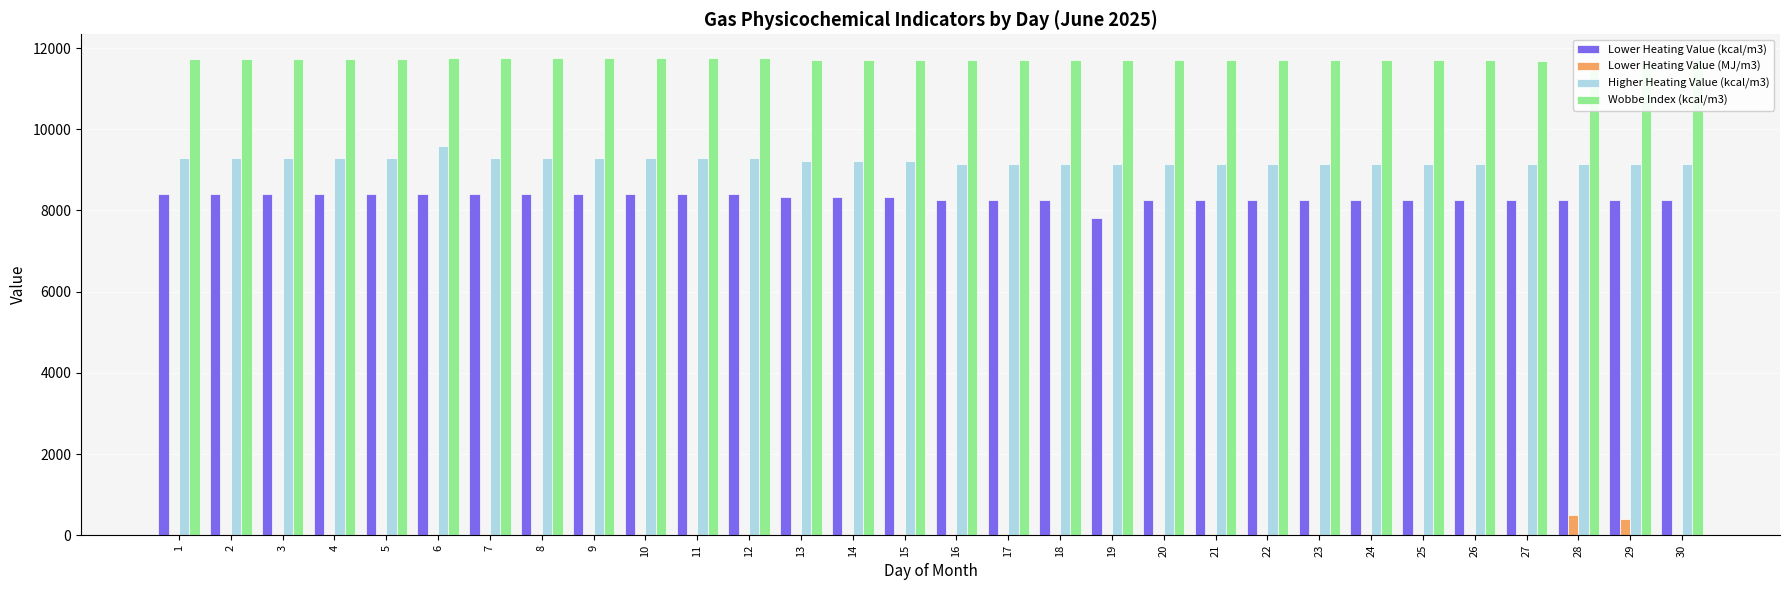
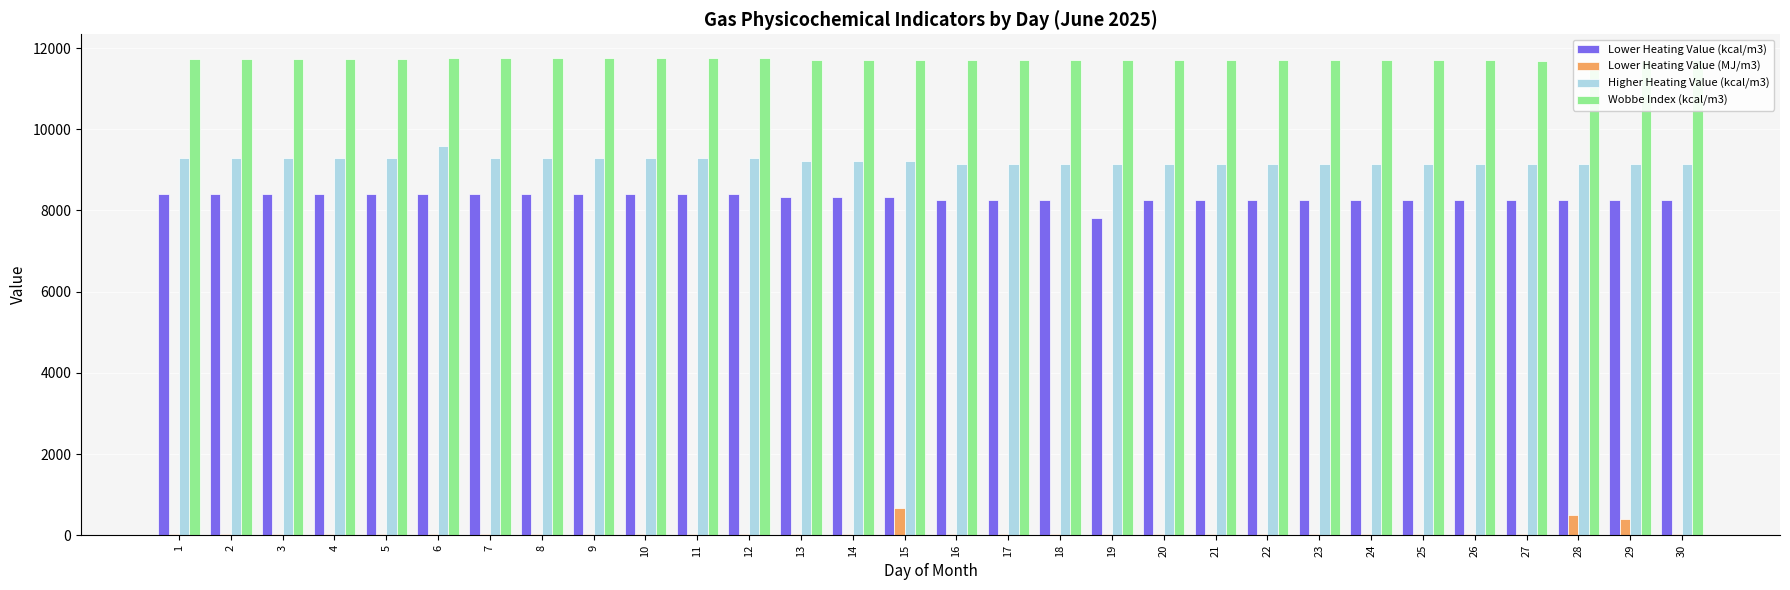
Lower Heating Value (MJ/m3), 15: 0 -> 700
